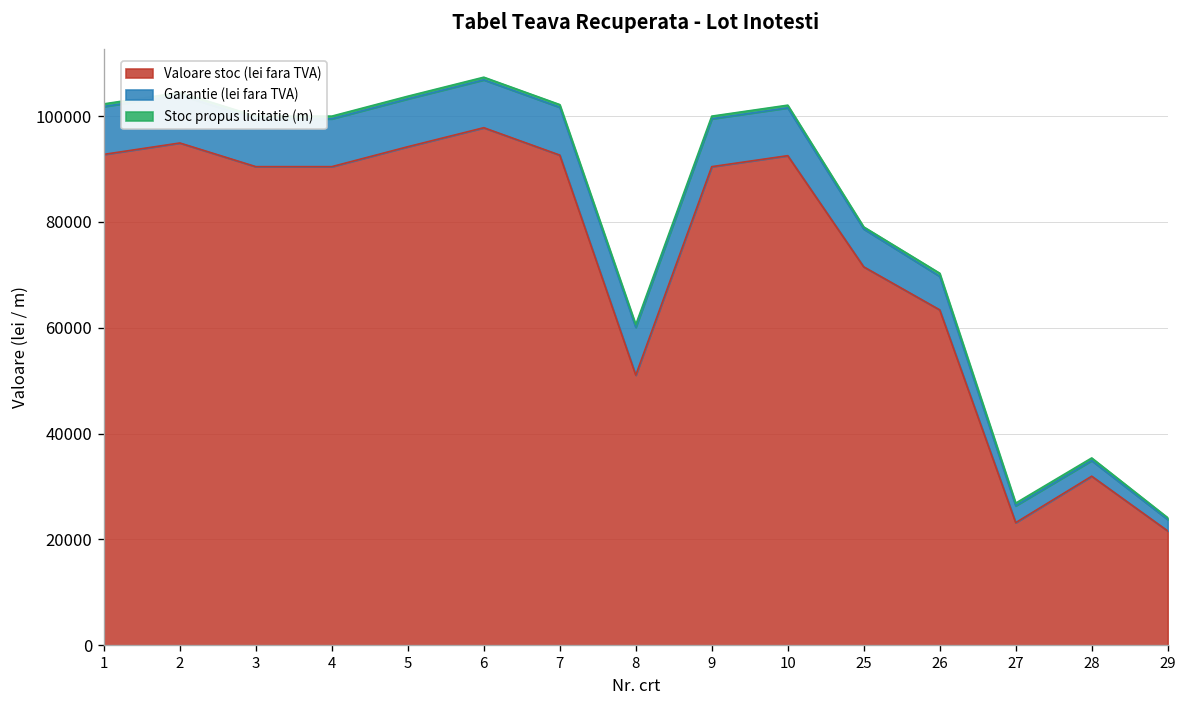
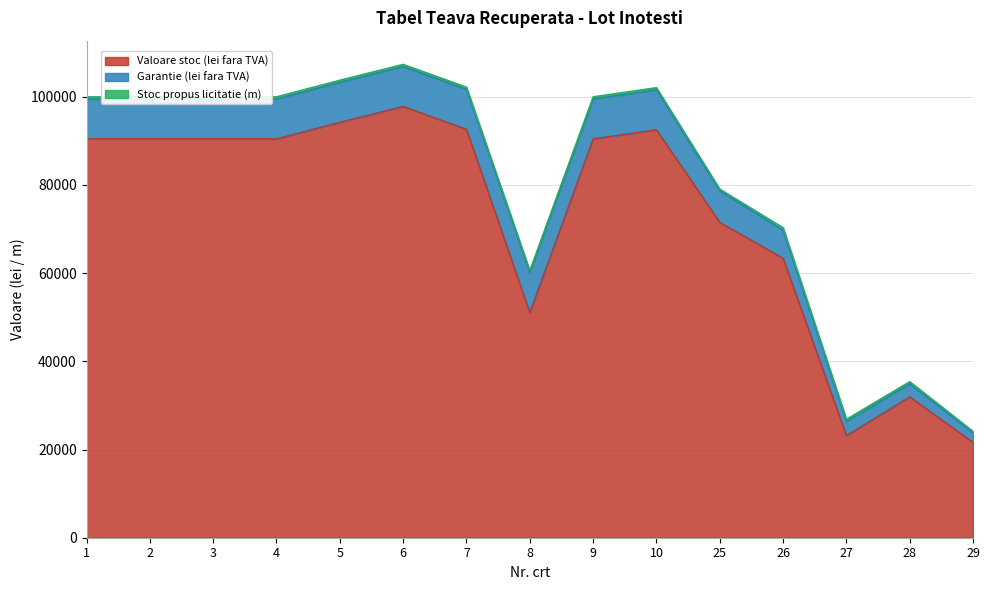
Valoare stoc (lei fara TVA), 1: 93000 -> 90000
Valoare stoc (lei fara TVA), 2: 95000 -> 90000
